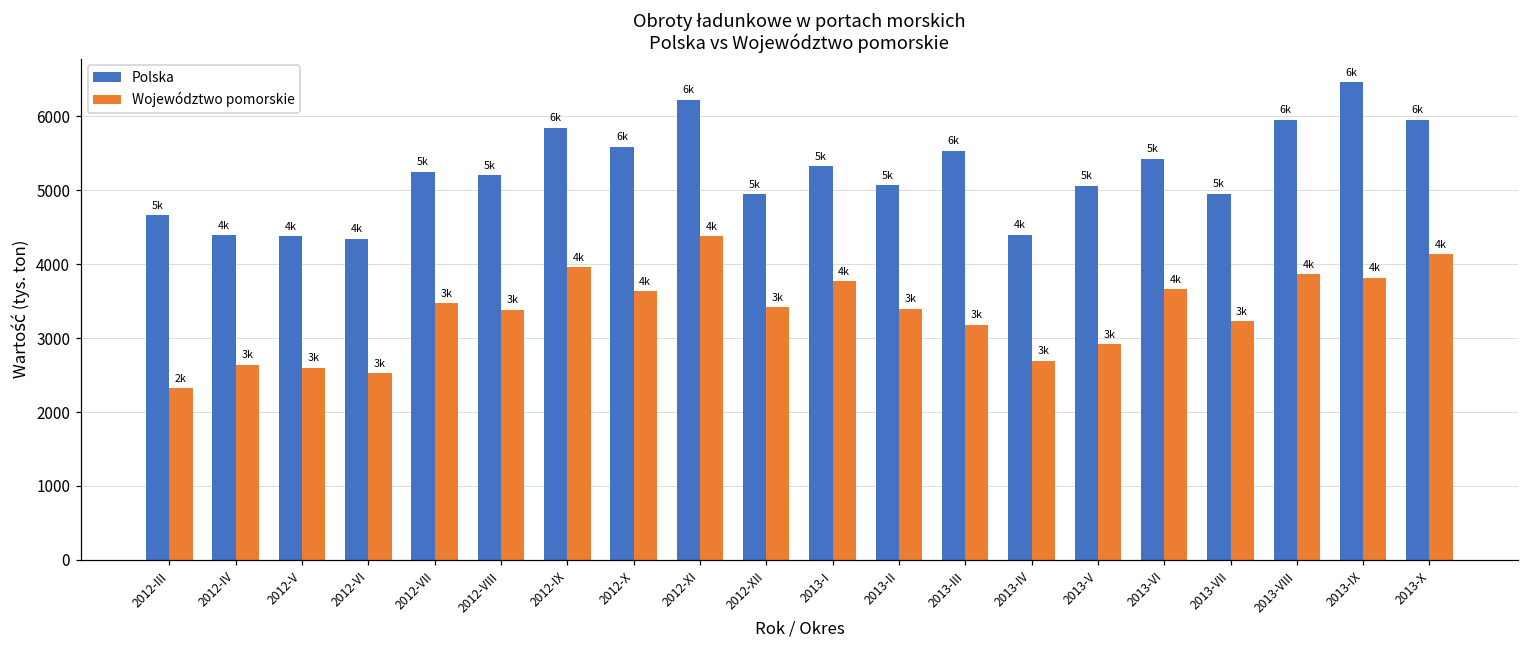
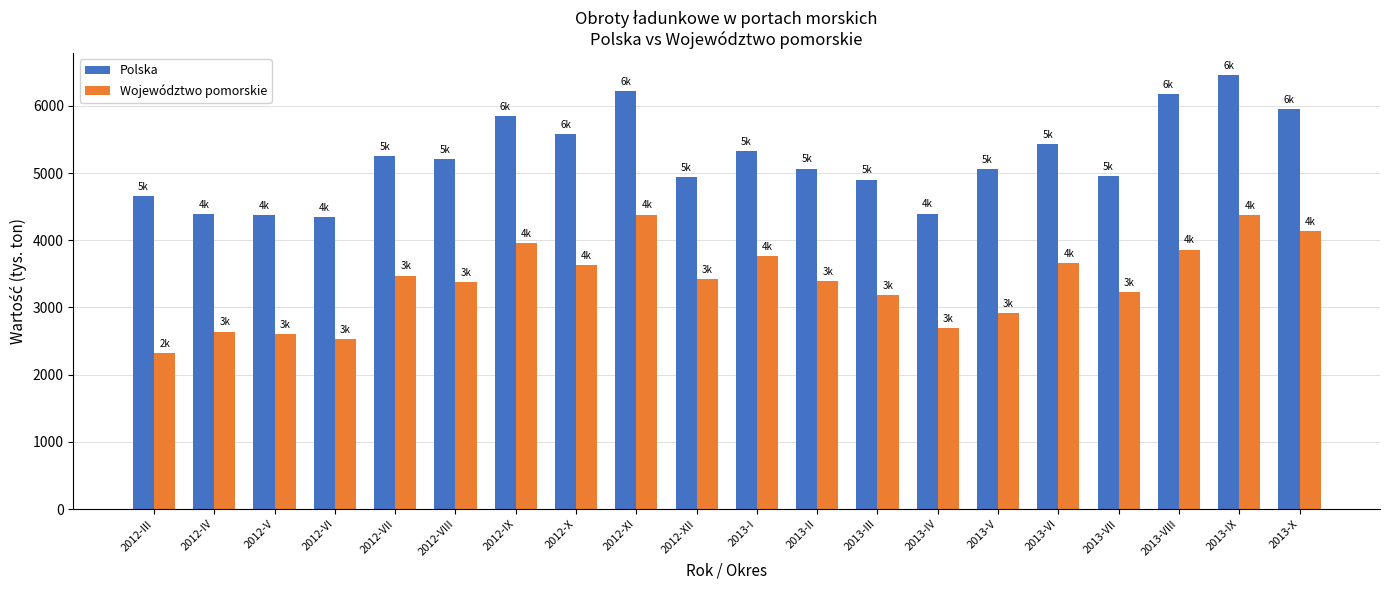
Polska, 2013-III: 6k -> 5k
Polska, 2013-VIII: 6000 -> 6200
Województwo pomorskie, 2013-IX: 3800 -> 4400
